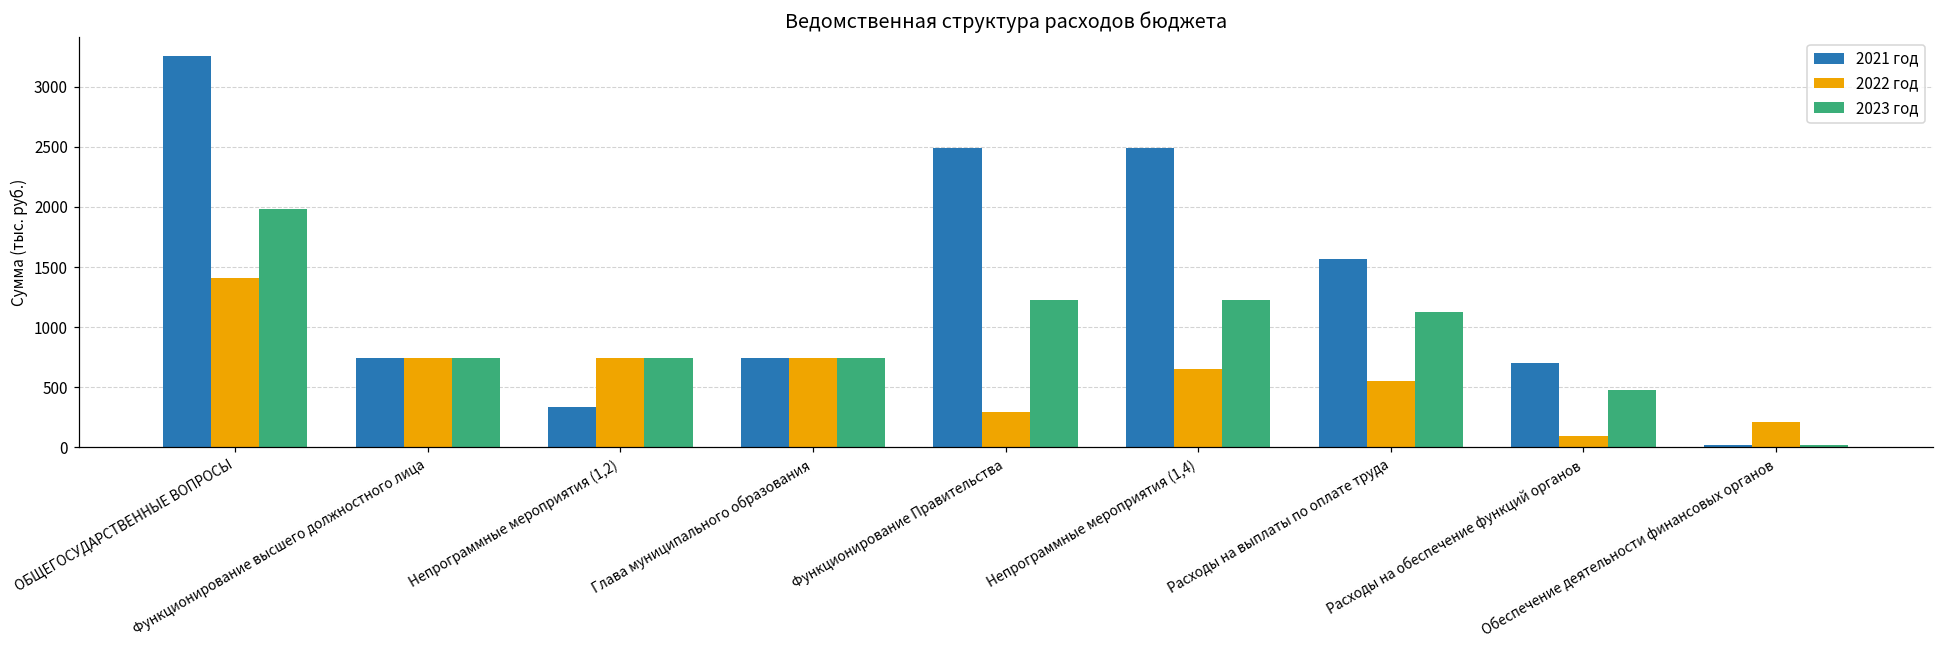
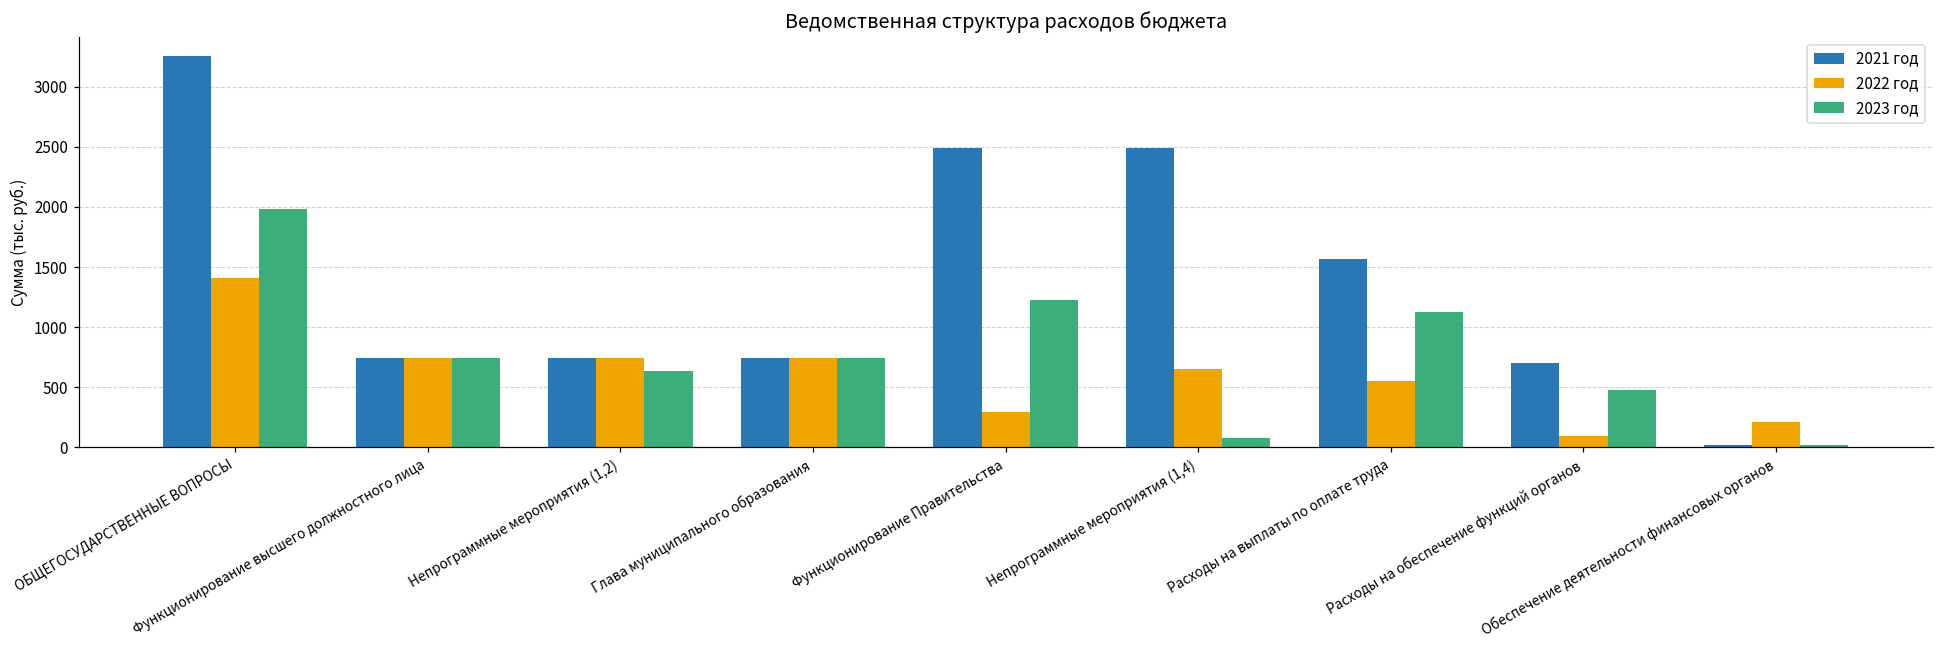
2021 год, Непрограммные мероприятия (1,2): 330 -> 740
2023 год, Непрограммные мероприятия (1,2): 740 -> 630
2023 год, Непрограммные мероприятия (1,4): 1220 -> 80
